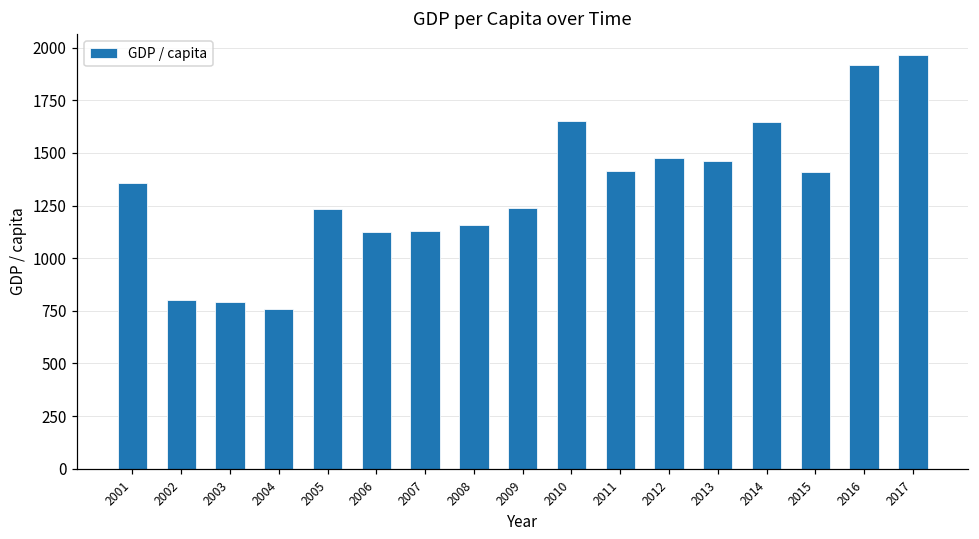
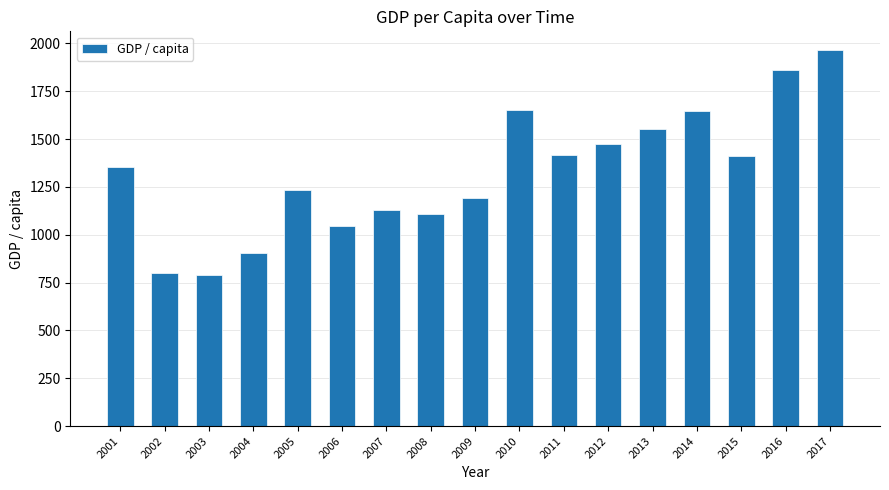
2004: 760 -> 900
2006: 1130 -> 1040
2008: 1160 -> 1110
2009: 1240 -> 1190
2013: 1460 -> 1550
2016: 1920 -> 1860
